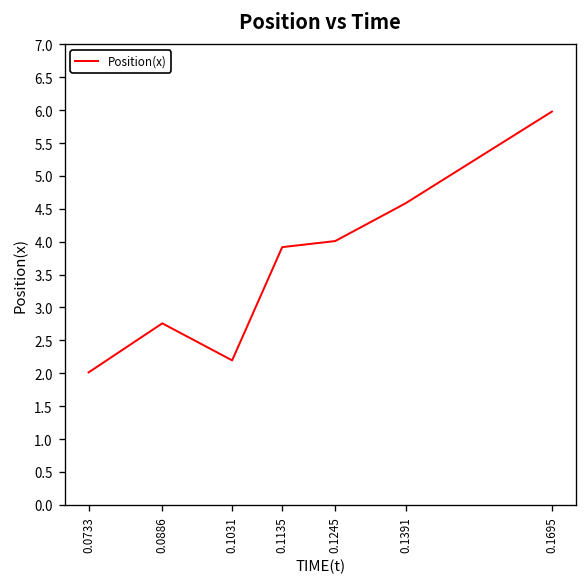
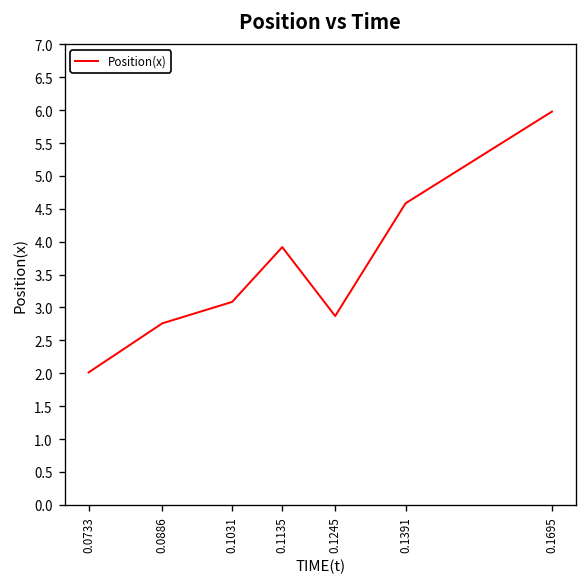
0.1031: 2.2 -> 3.1
0.1245: 4.0 -> 2.9
